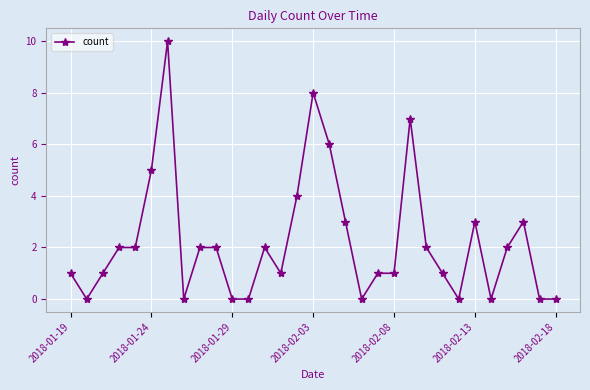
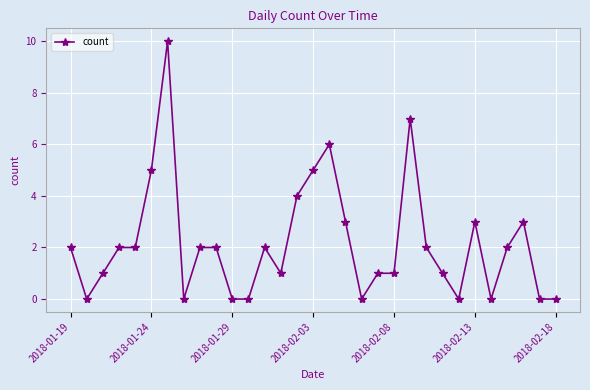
2018-01-19: 1 -> 2
2018-02-03: 8 -> 5
